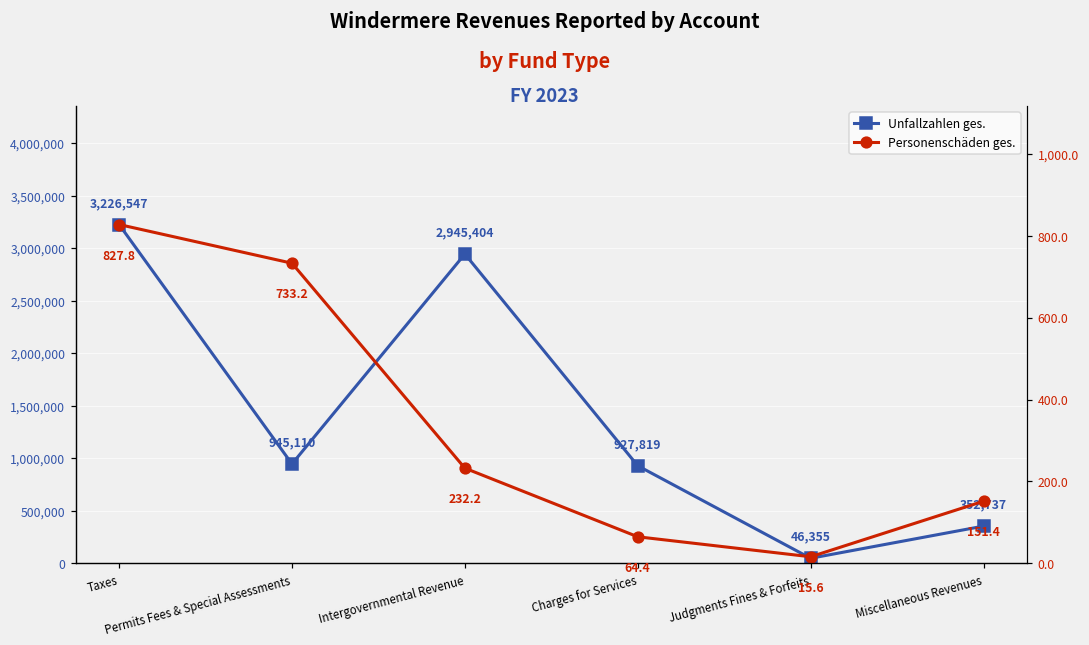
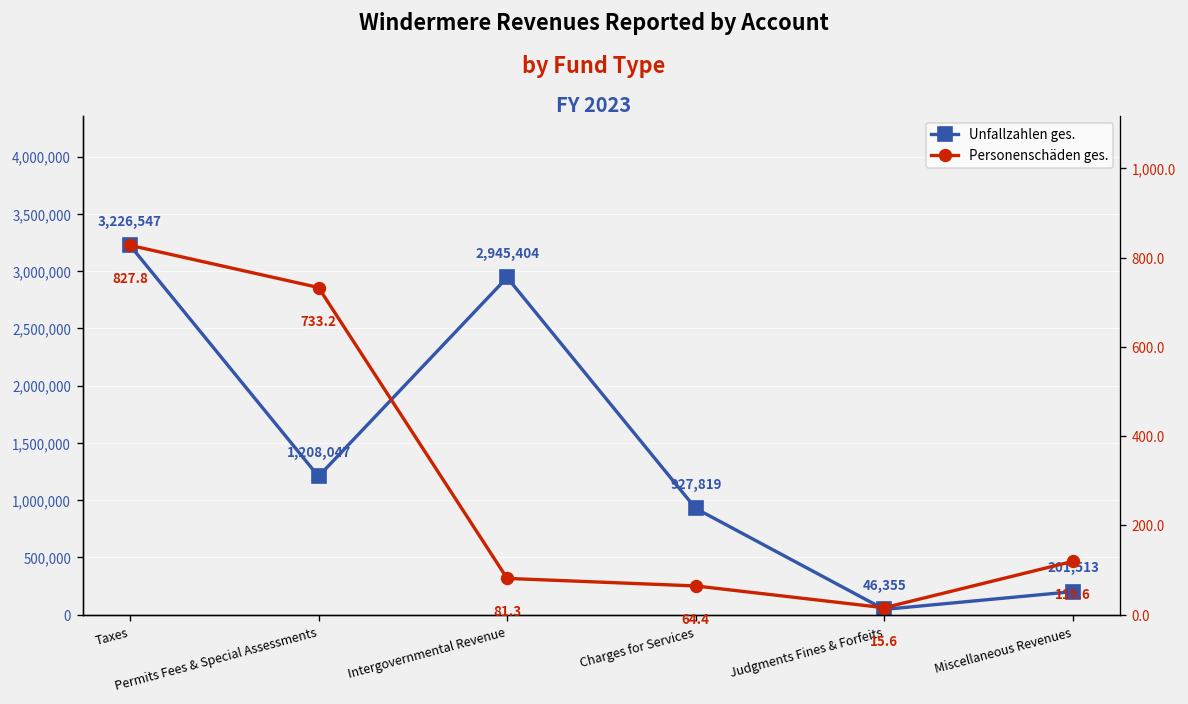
Unfallzahlen ges., Permits Fees & Special Assessments: 945,110 -> 1,208,047
Unfallzahlen ges., Miscellaneous Revenues: 352,737 -> 201,513
Personenschäden ges., Intergovernmental Revenue: 232.2 -> 81.3
Personenschäden ges., Miscellaneous Revenues: 151.4 -> 119.6
